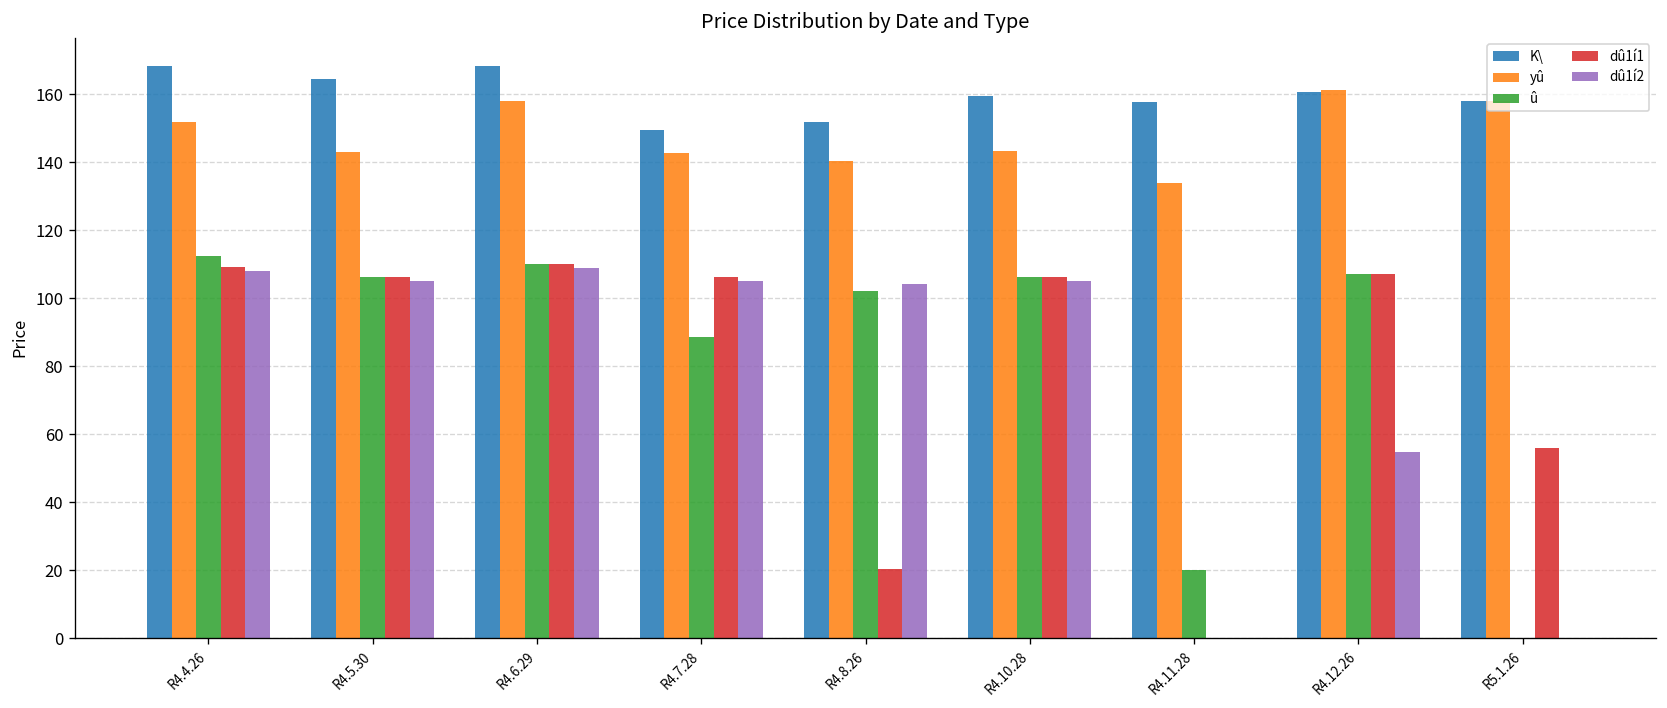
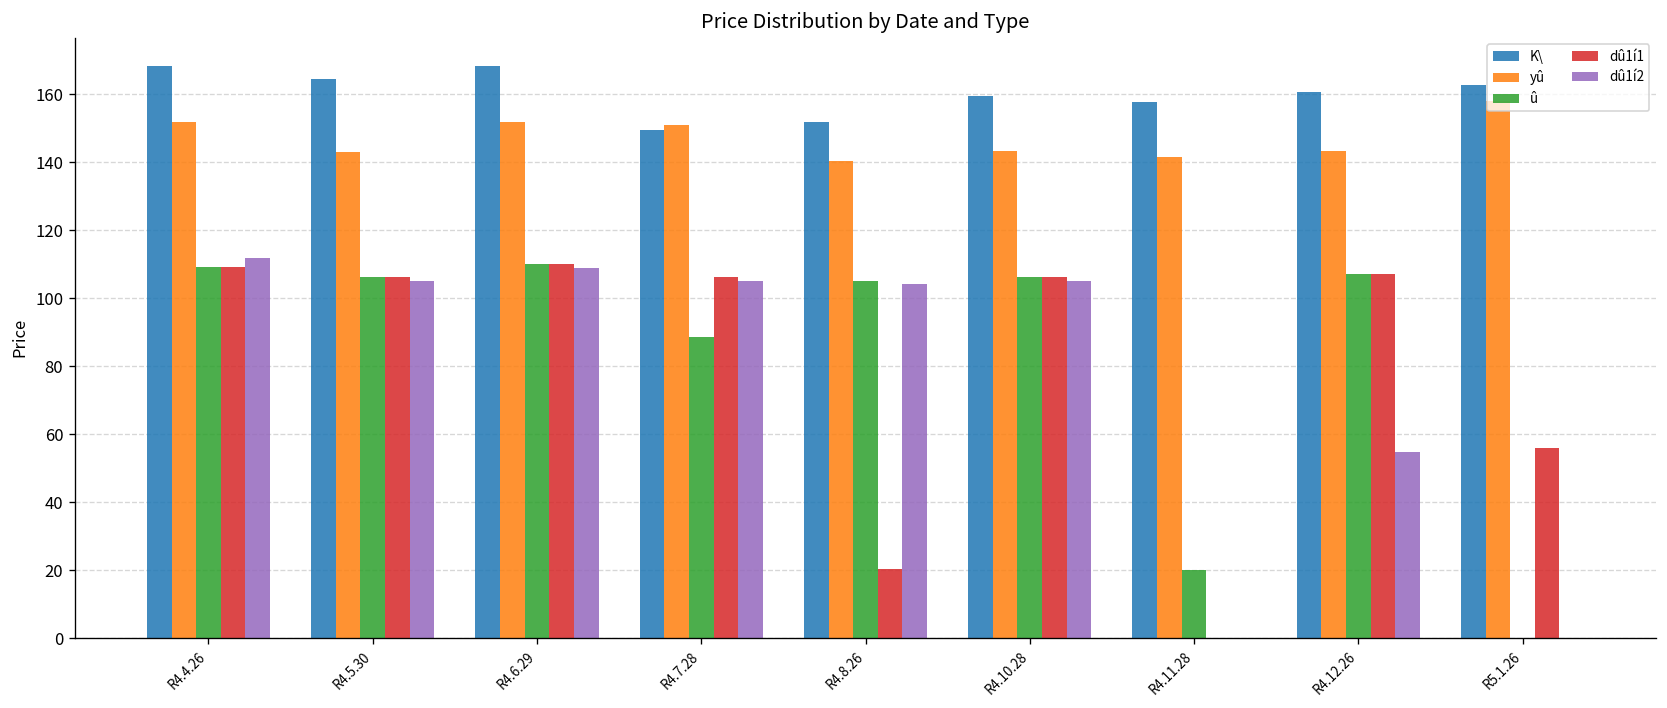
û, R4.4.26: 112 -> 109
dû1í2, R4.4.26: 108 -> 112
yû, R4.6.29: 158 -> 152
yû, R4.7.28: 143 -> 151
û, R4.8.26: 102 -> 105
yû, R4.11.28: 134 -> 142
yû, R4.12.26: 161 -> 143
K\, R5.1.26: 158 -> 163
